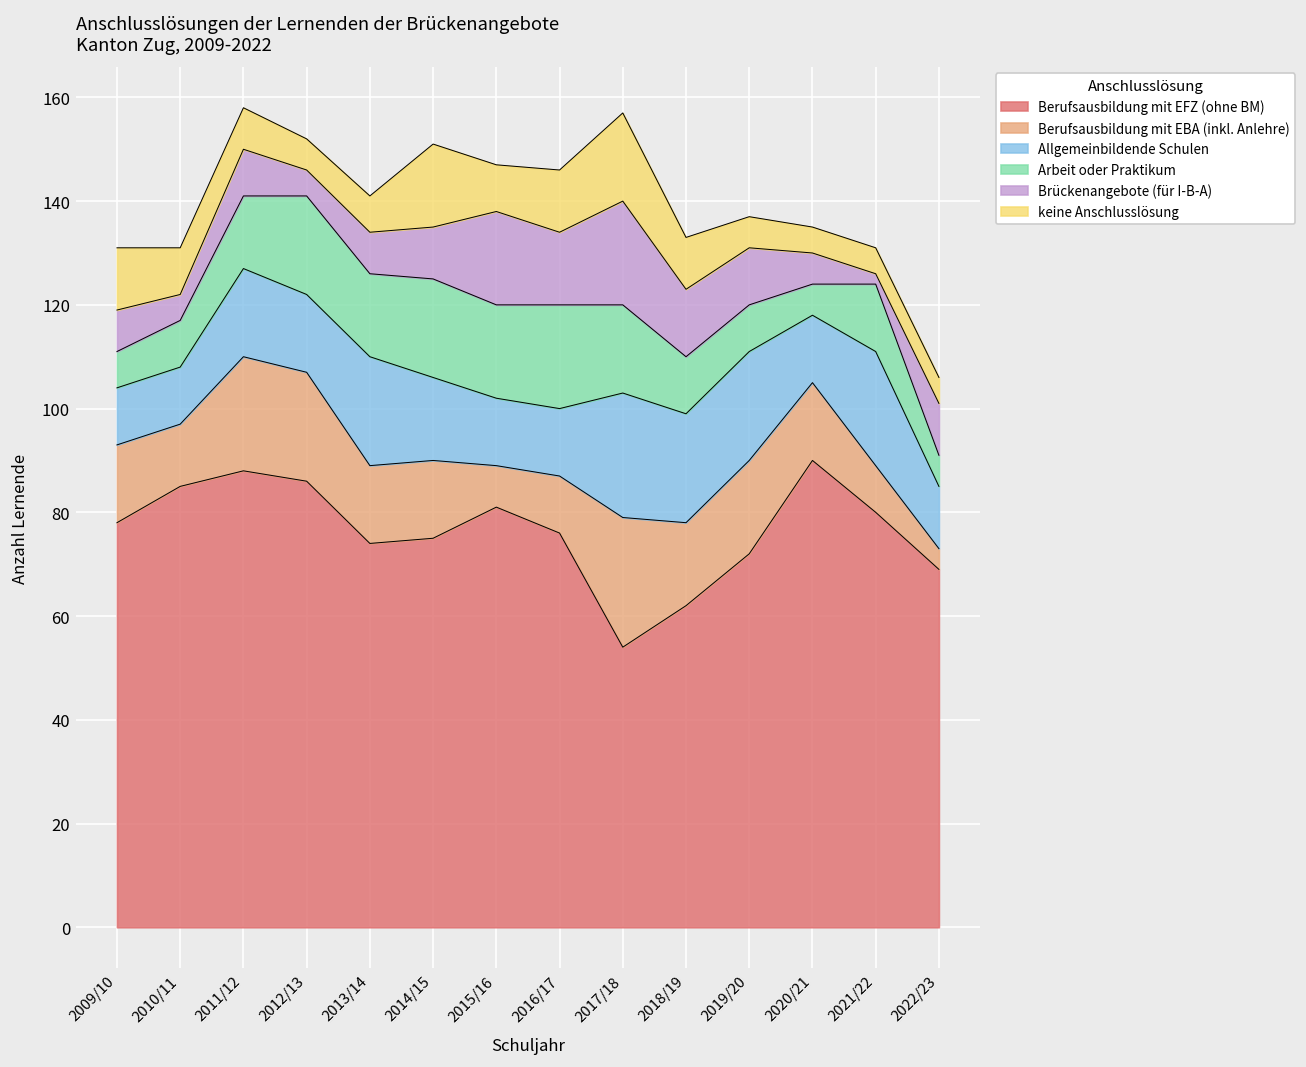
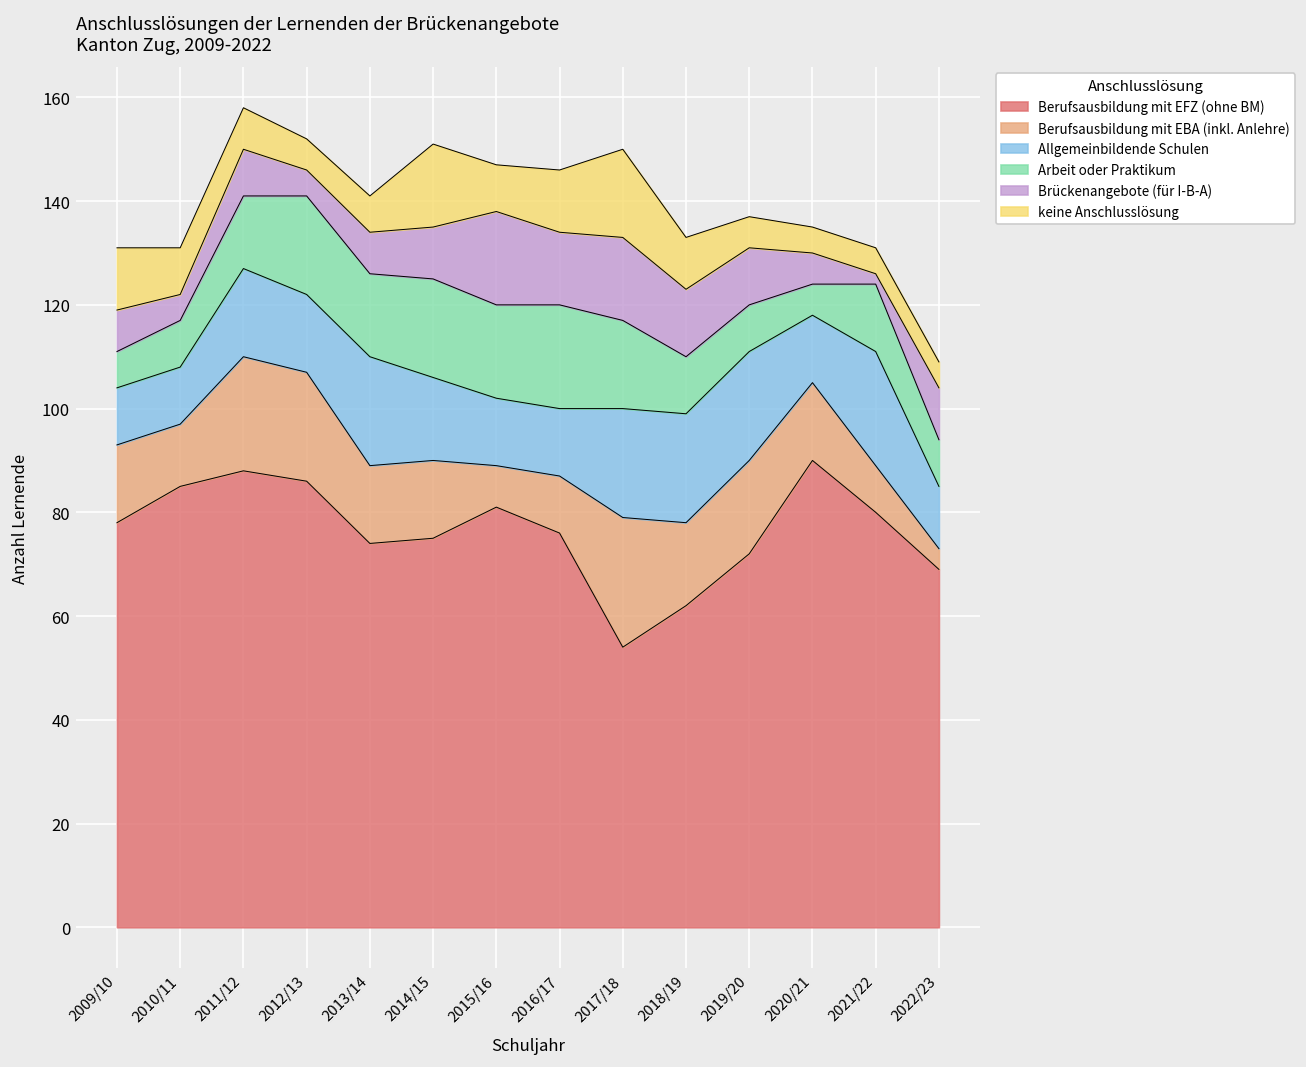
Allgemeinbildende Schulen, 2017/18: 24 -> 21
Brückenangebote (für I-B-A), 2017/18: 20 -> 16
Arbeit oder Praktikum, 2022/23: 6 -> 9
